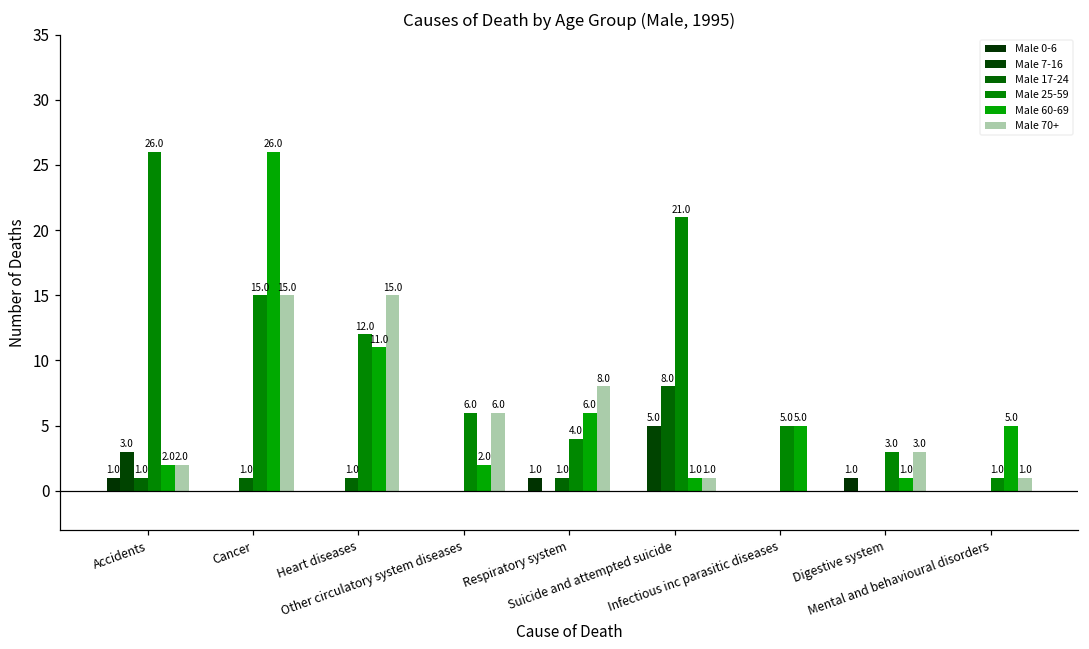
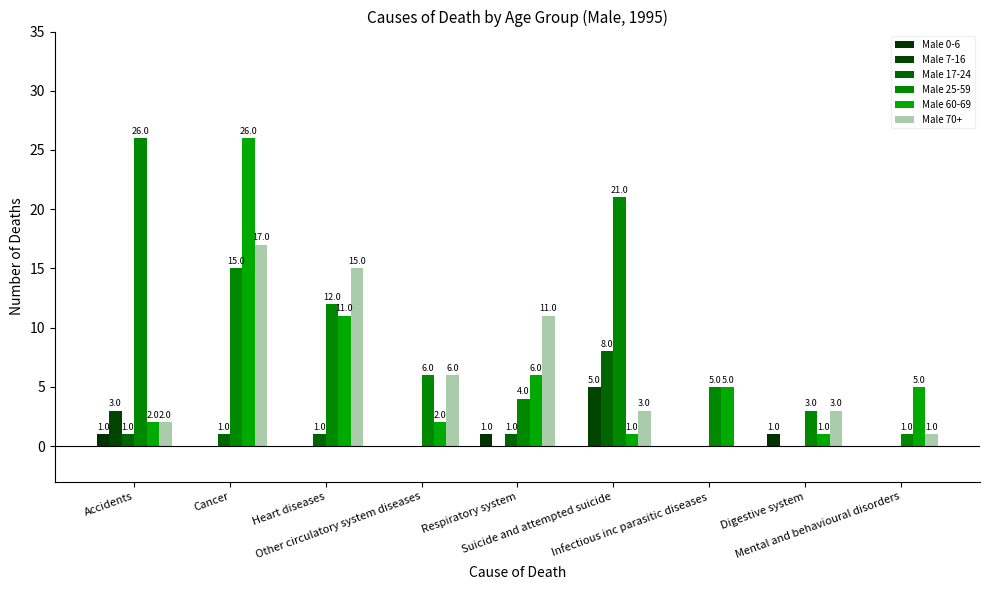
Male 70+, Cancer: 15.0 -> 17.0
Male 70+, Respiratory system: 8.0 -> 11.0
Male 70+, Suicide and attempted suicide: 1.0 -> 3.0
